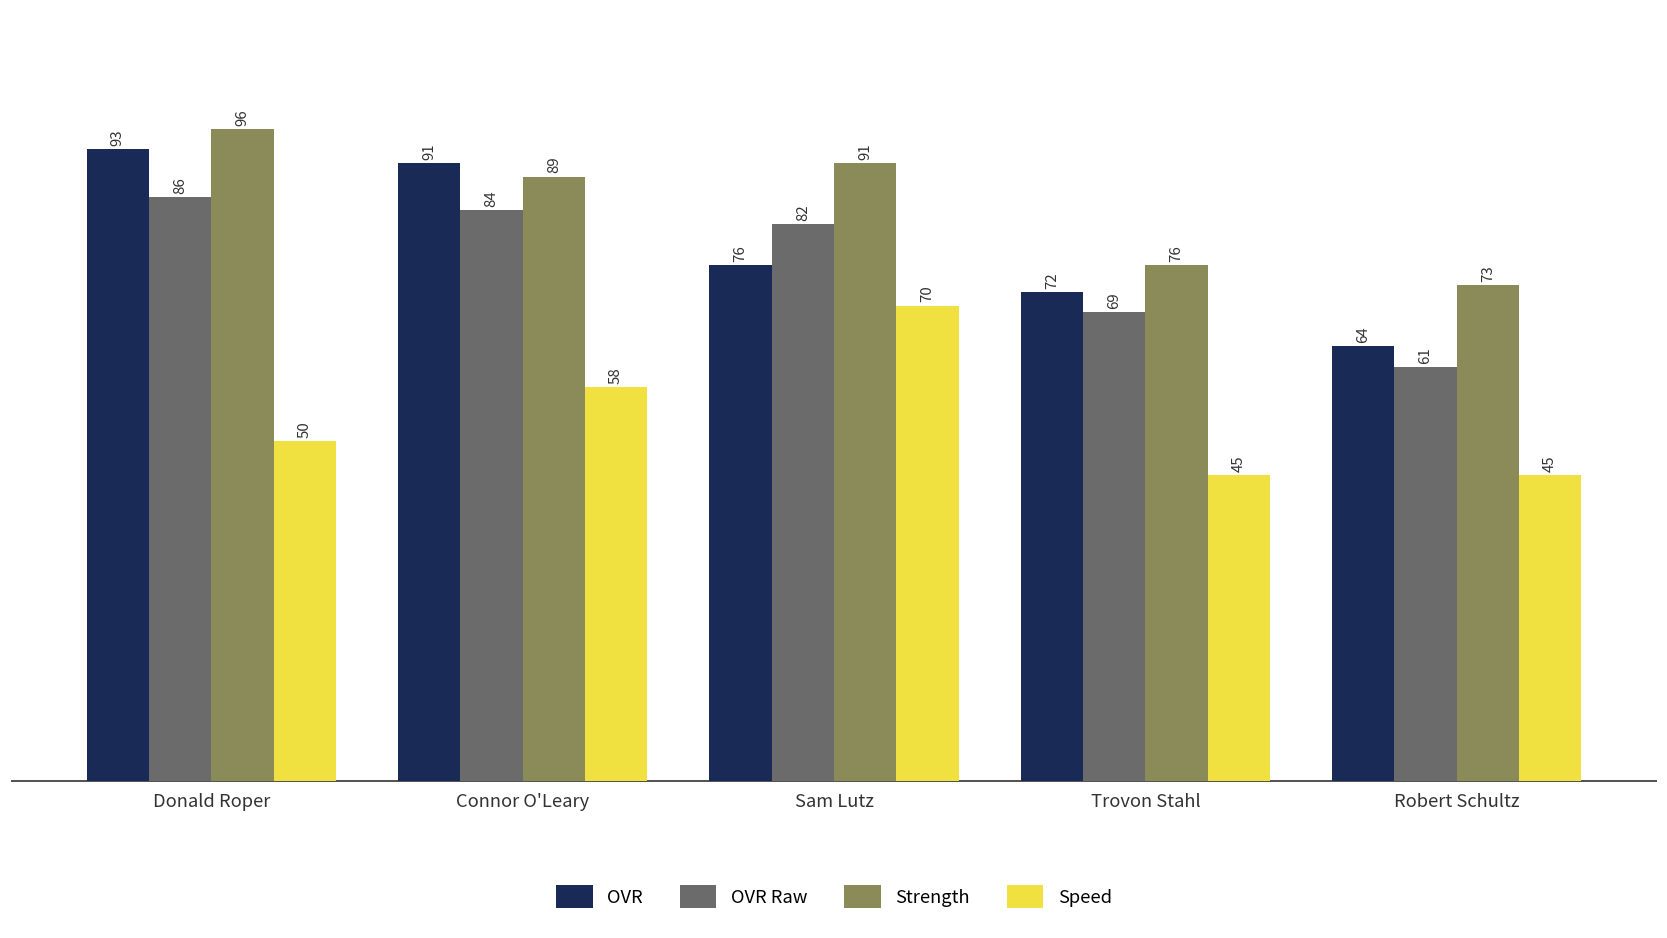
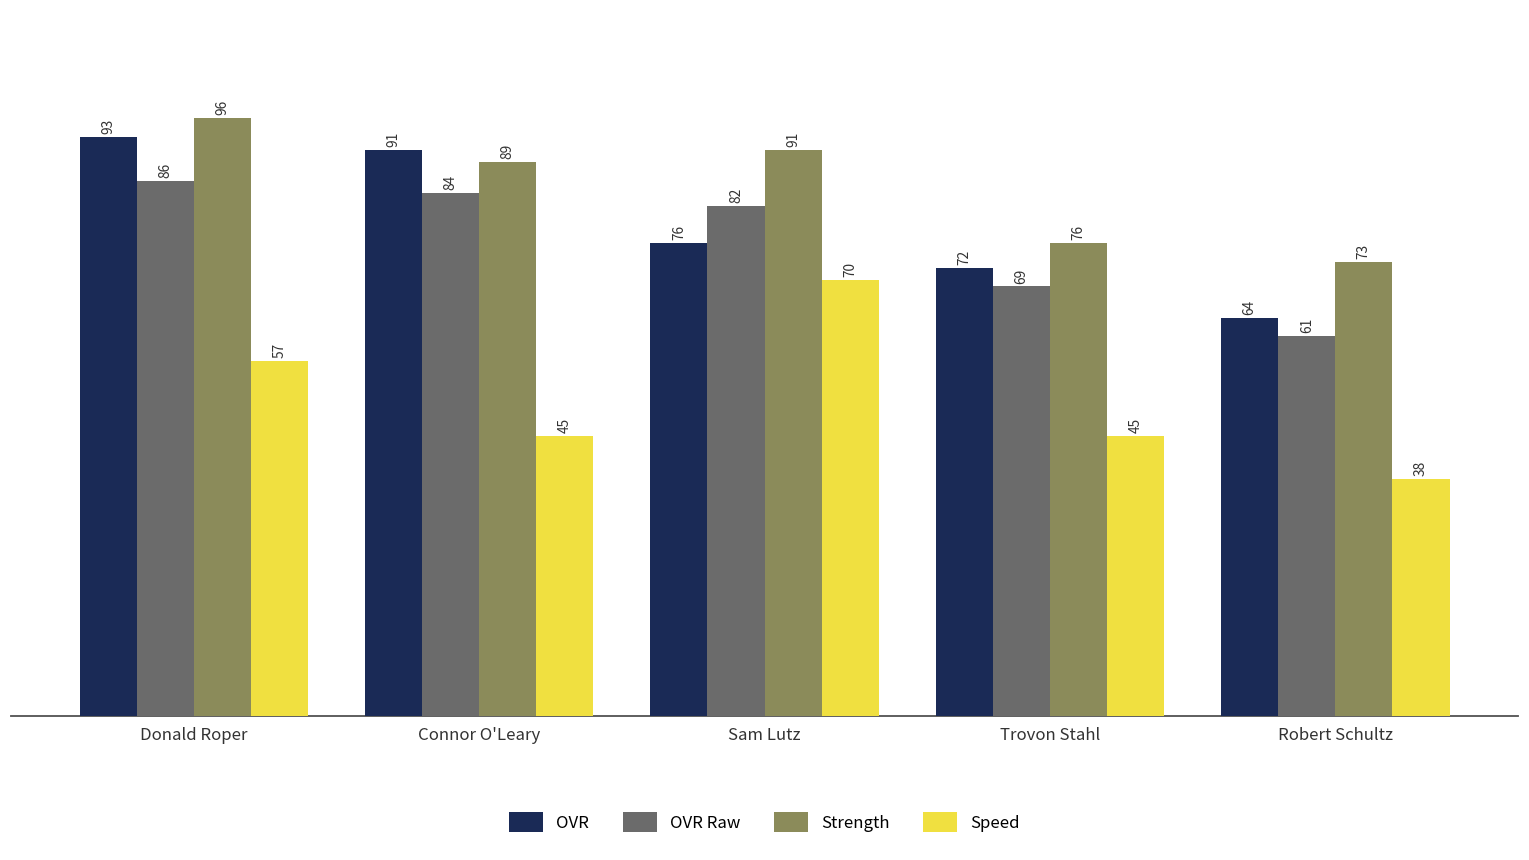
Speed, Donald Roper: 50 -> 57
Speed, Connor O'Leary: 58 -> 45
Speed, Robert Schultz: 45 -> 38
